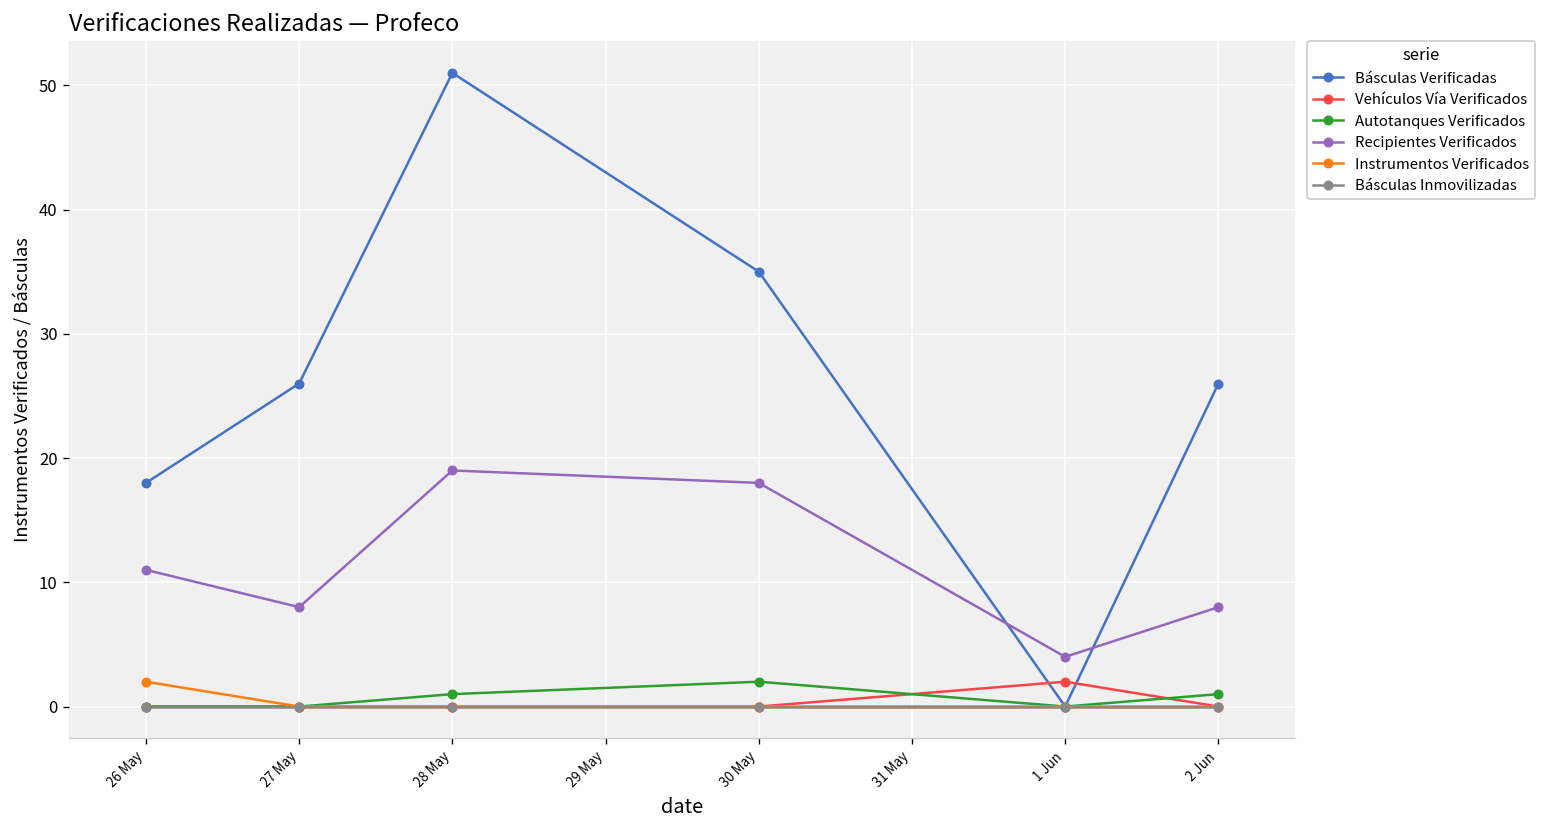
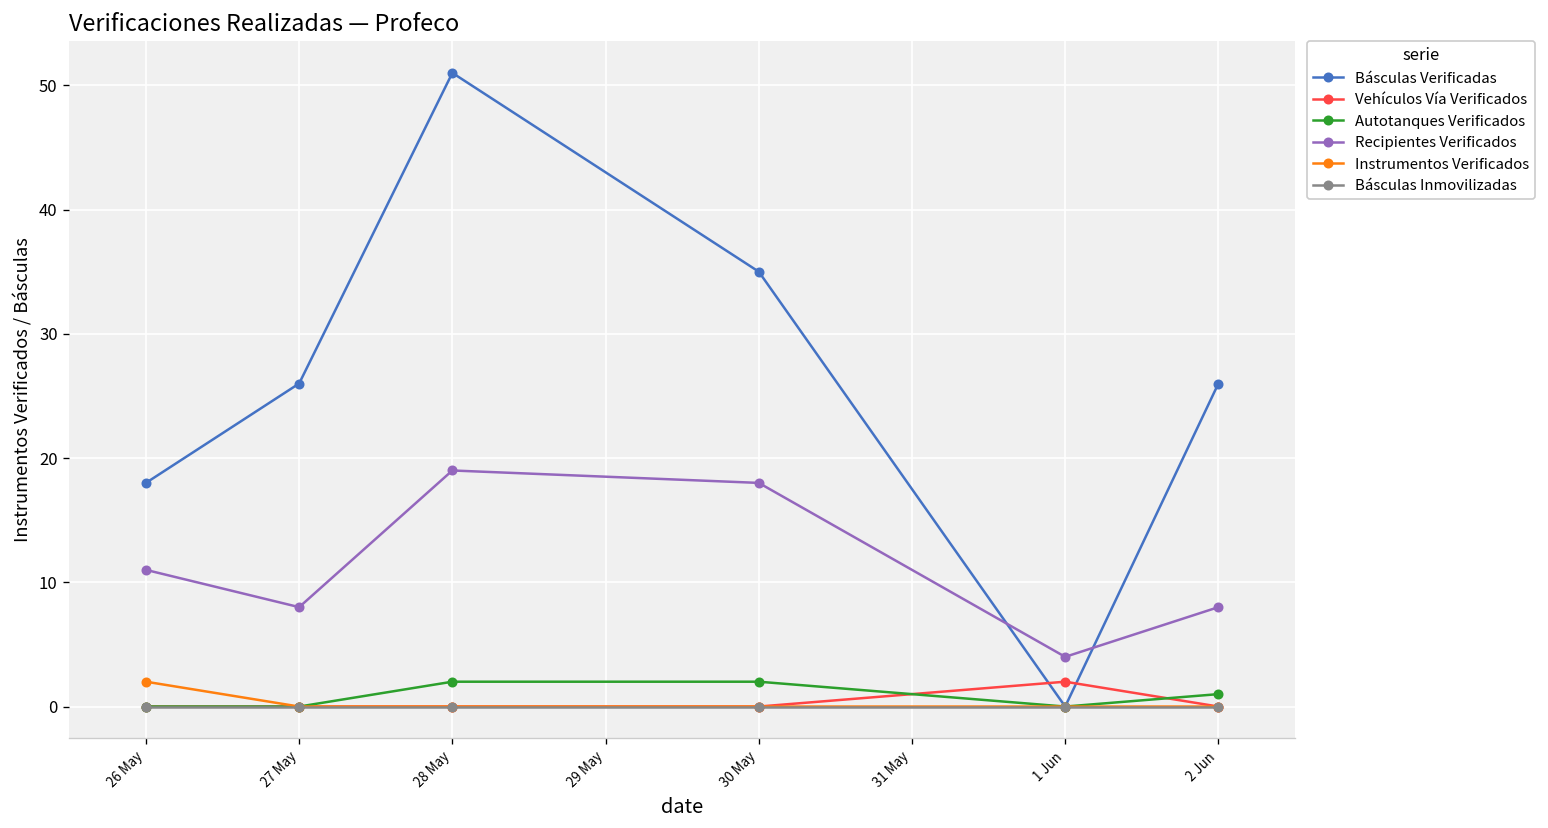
Autotanques Verificados, 28 May: 1 -> 2
